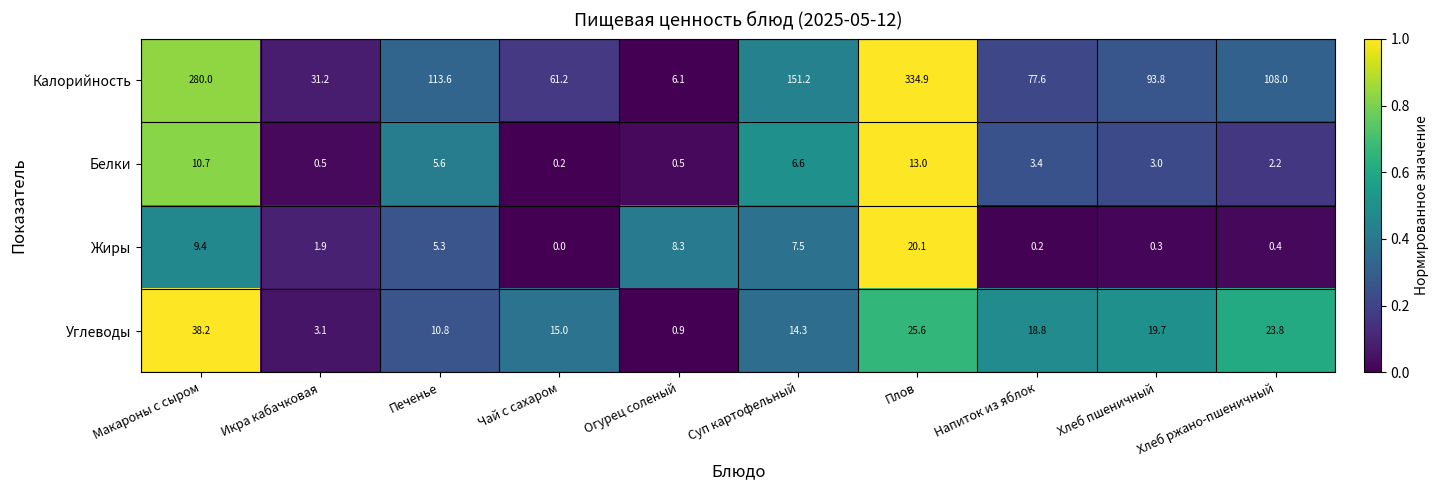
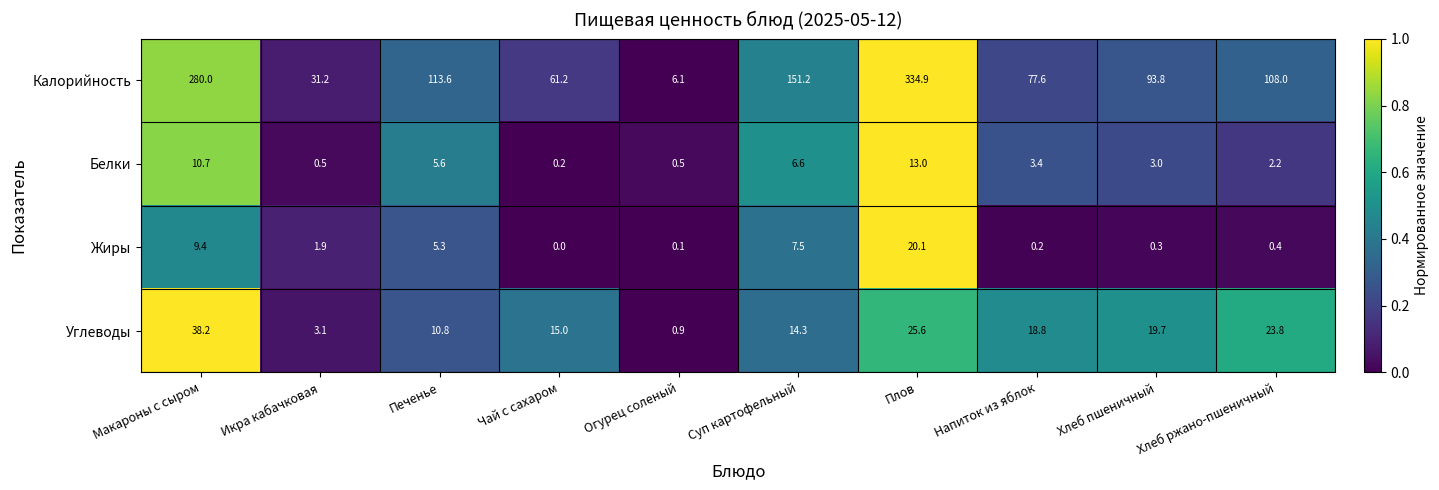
Жиры, Огурец соленый: 8.3 -> 0.1
